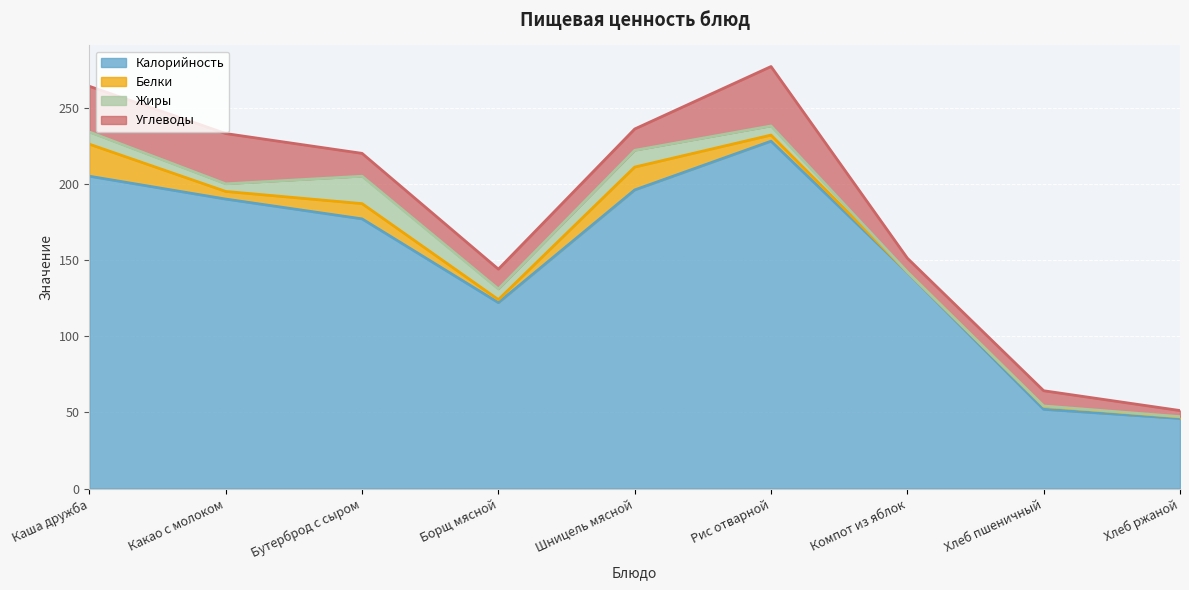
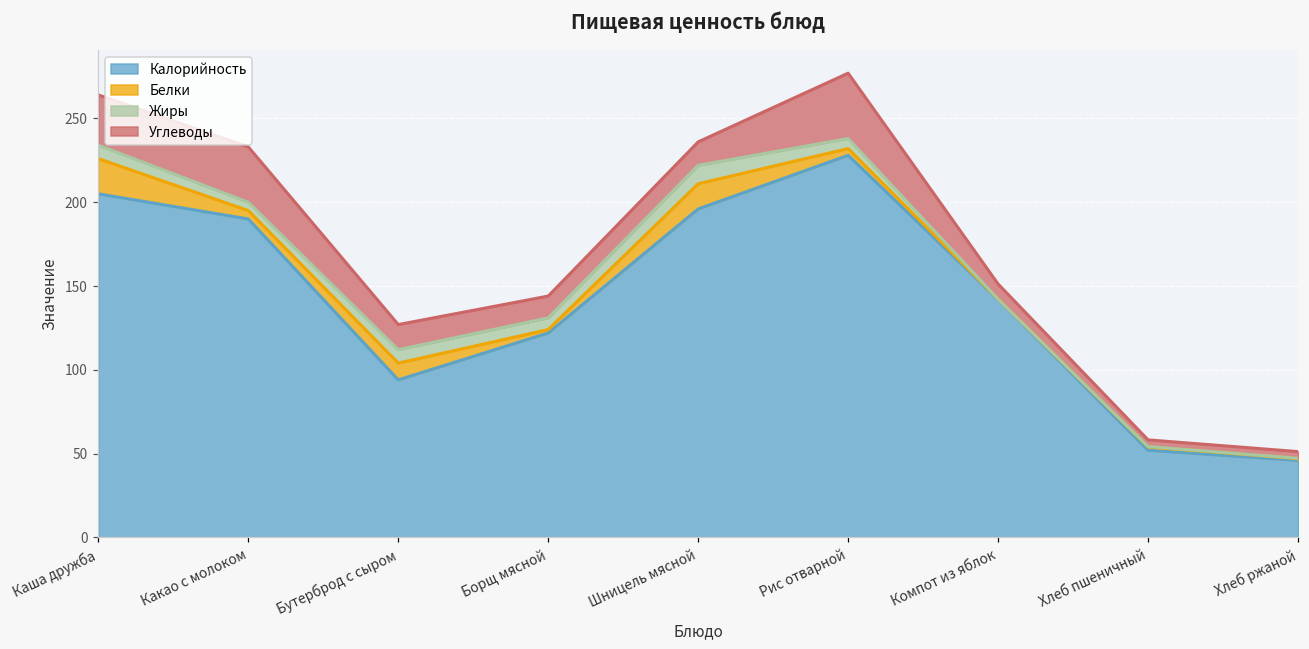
Калорийность, Бутерброд с сыром: 177 -> 94
Жиры, Бутерброд с сыром: 18 -> 8
Углеводы, Хлеб пшеничный: 10 -> 4
